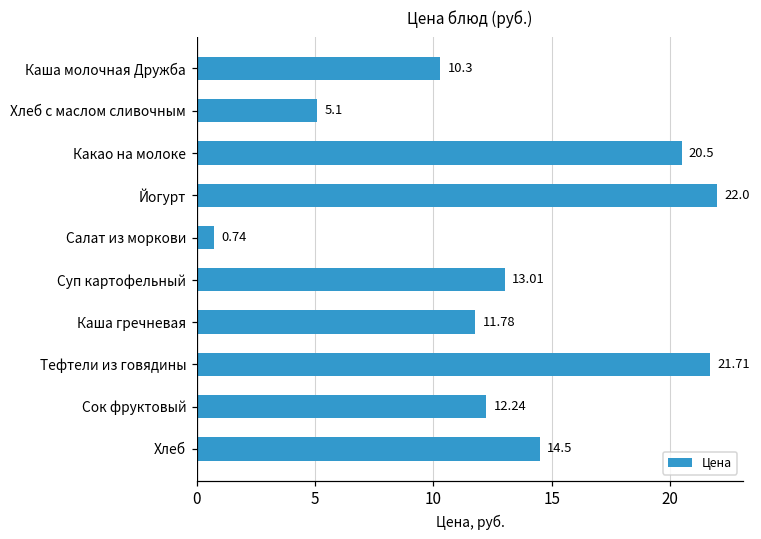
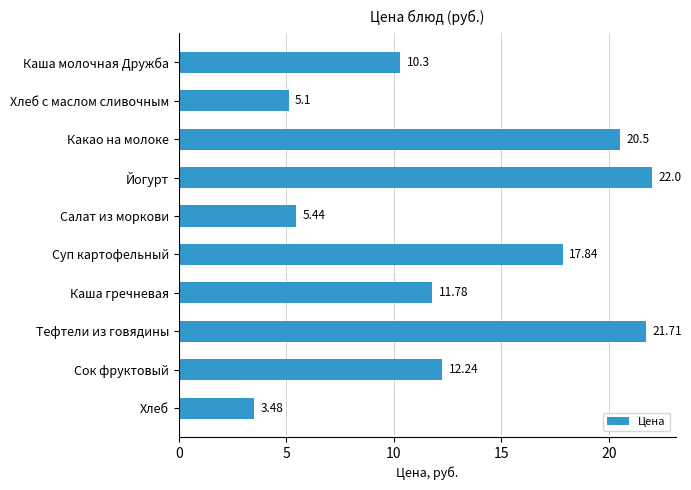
Салат из моркови: 0.74 -> 5.44
Суп картофельный: 13.01 -> 17.84
Хлеб: 14.5 -> 3.48
